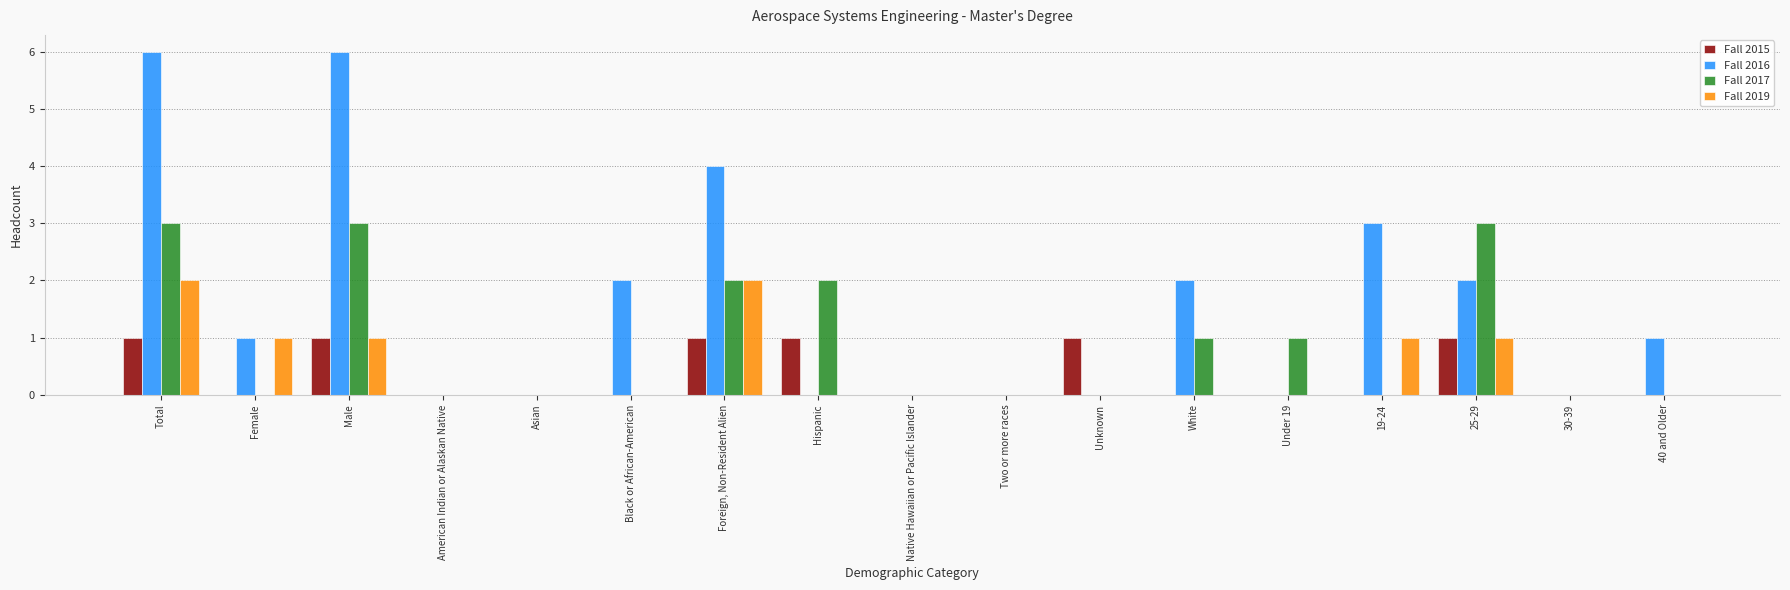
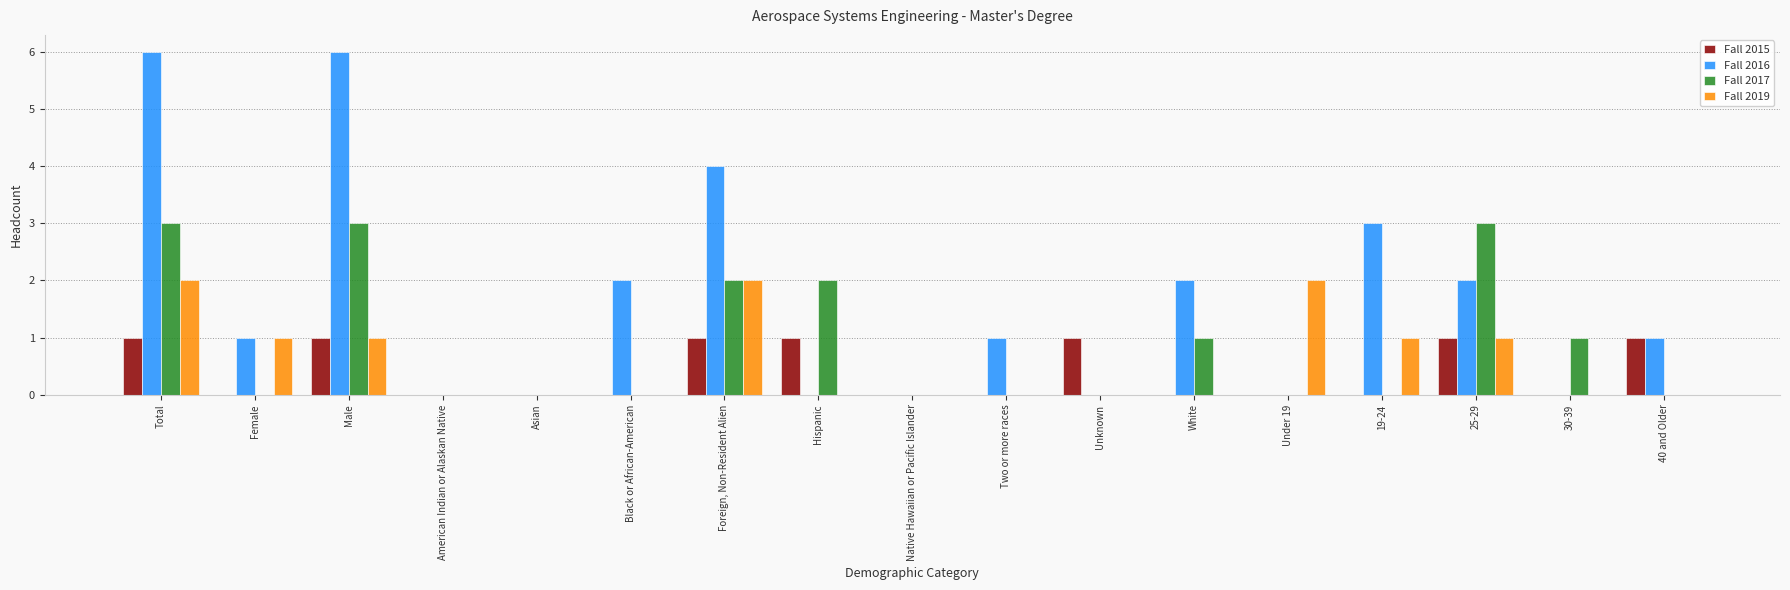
Fall 2016, Two or more races: 0 -> 1
Fall 2017, Under 19: 1 -> 0
Fall 2019, Under 19: 0 -> 2
Fall 2017, 30-39: 0 -> 1
Fall 2015, 40 and Older: 0 -> 1
